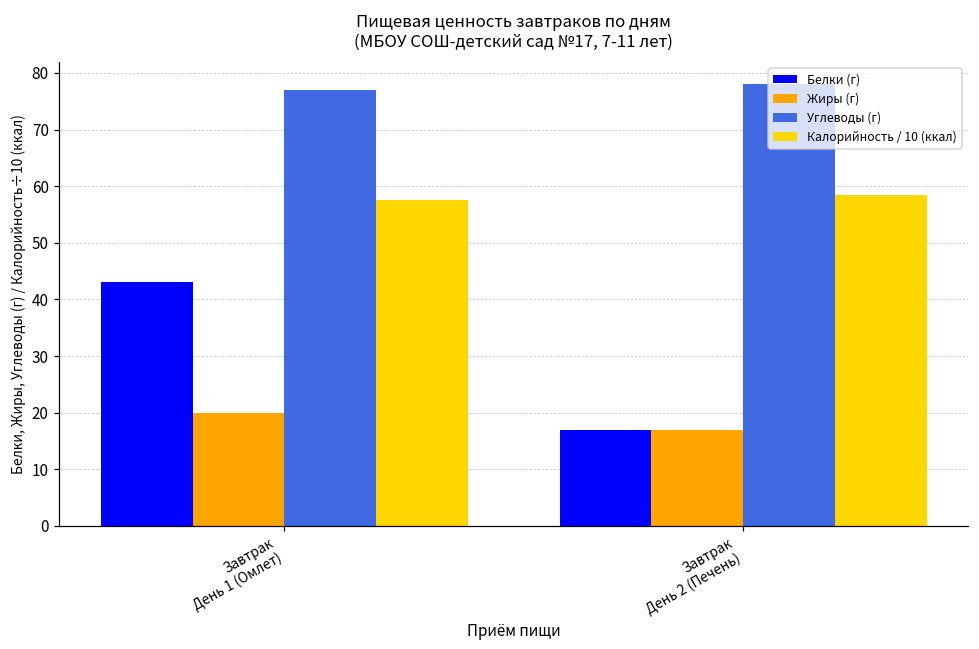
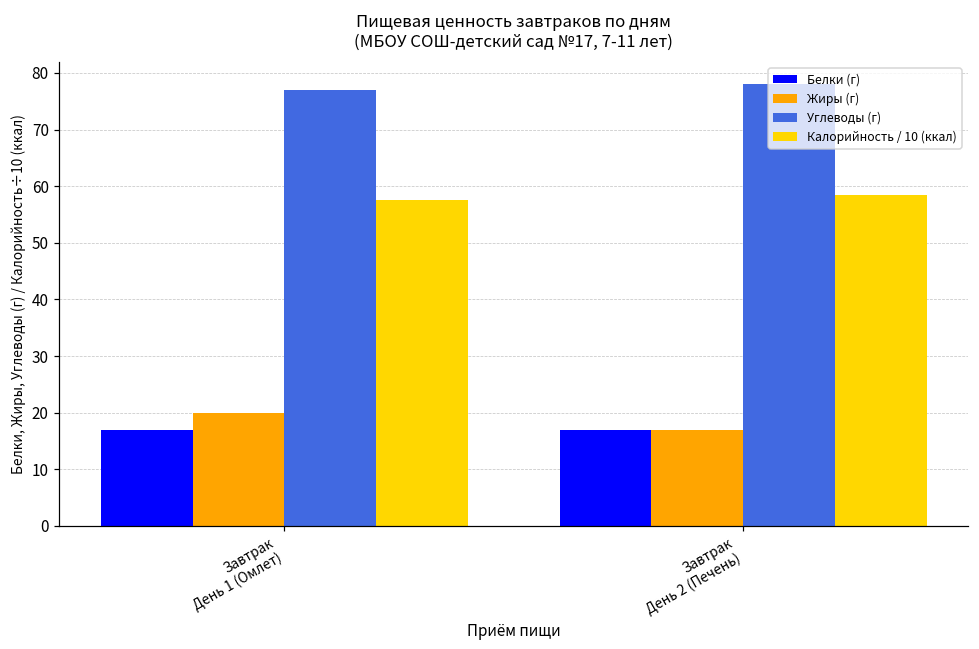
Белки (г), Завтрак День 1 (Омлет): 43 -> 17
